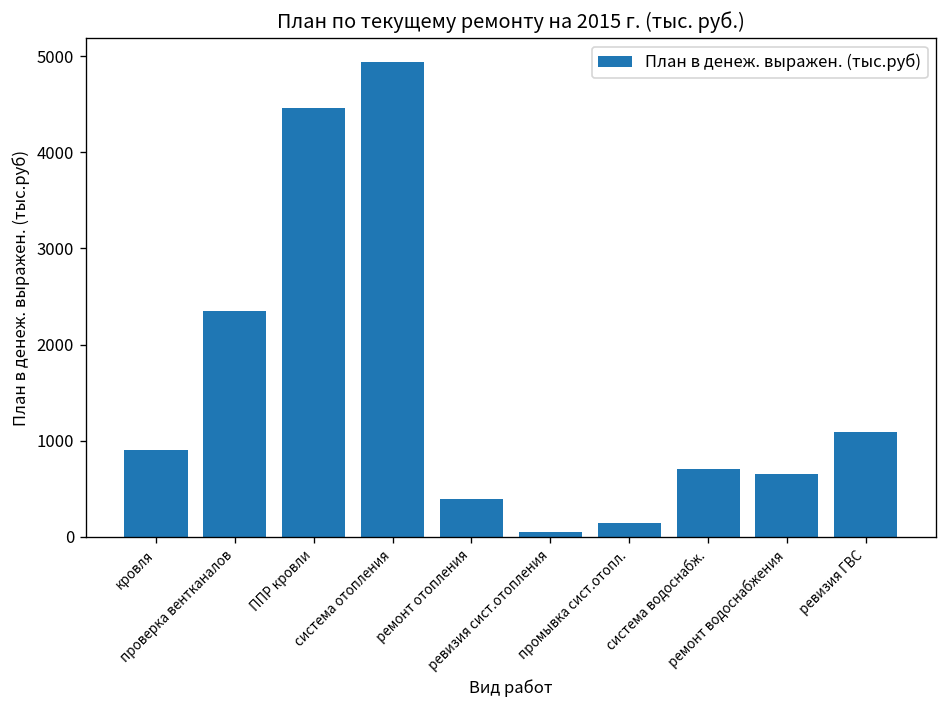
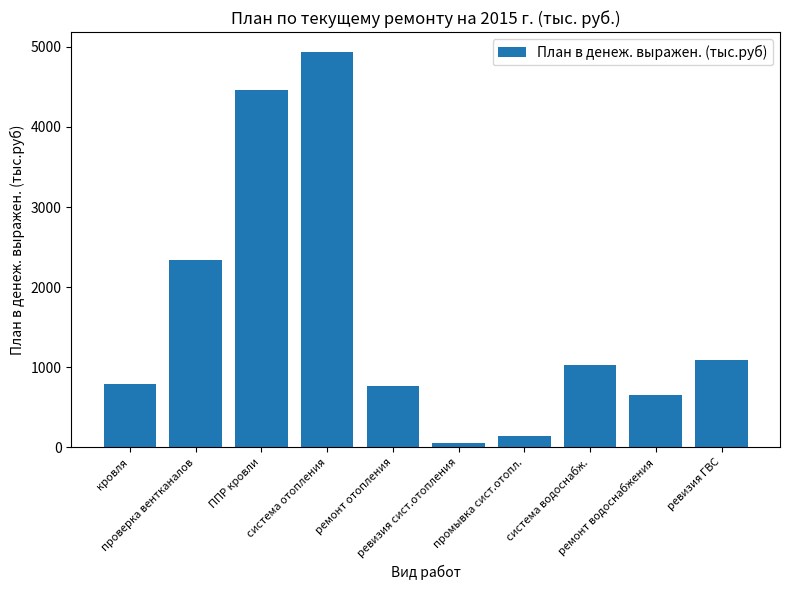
кровля: 900 -> 800
ремонт отопления: 400 -> 800
система водоснабж.: 700 -> 1000
